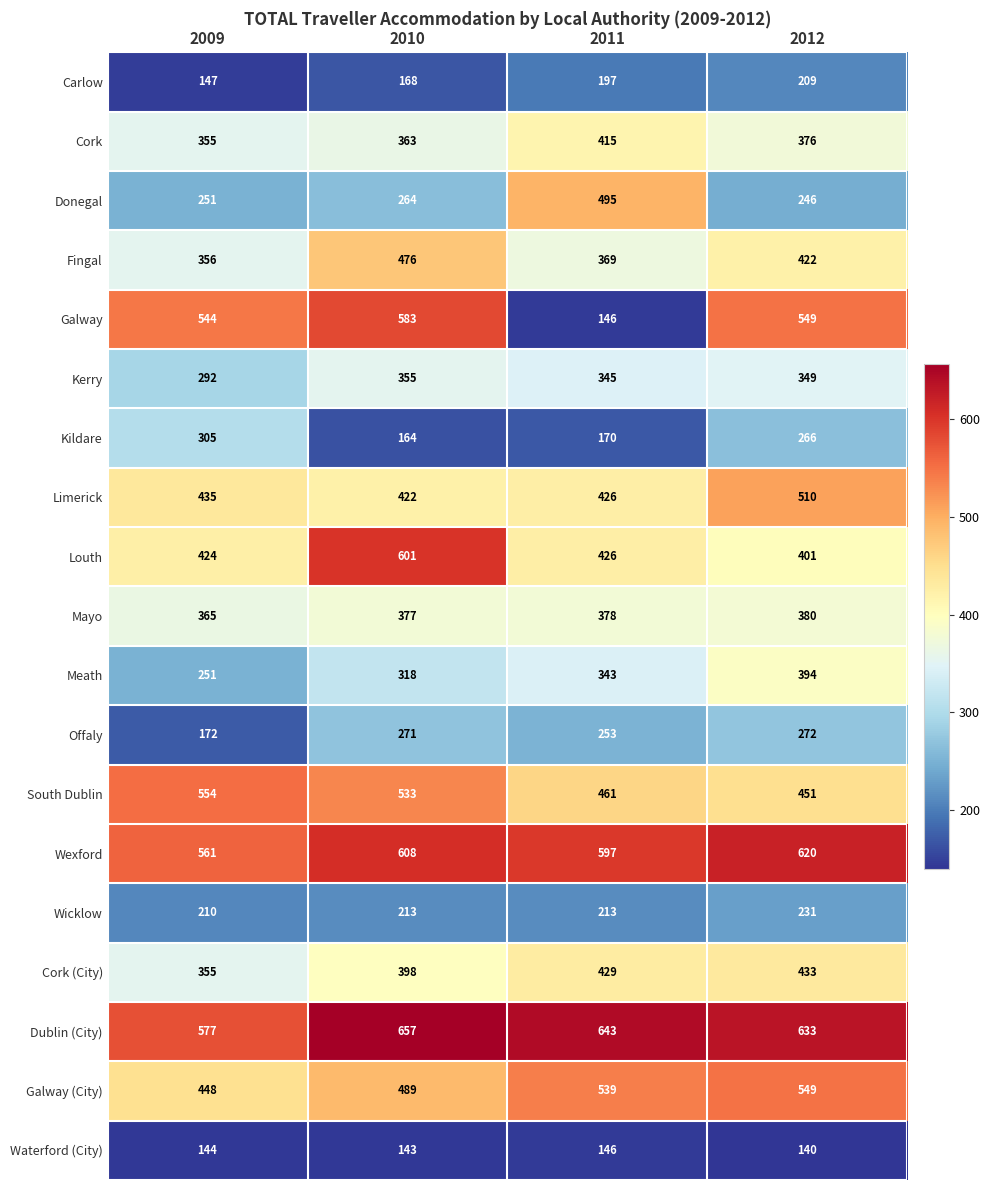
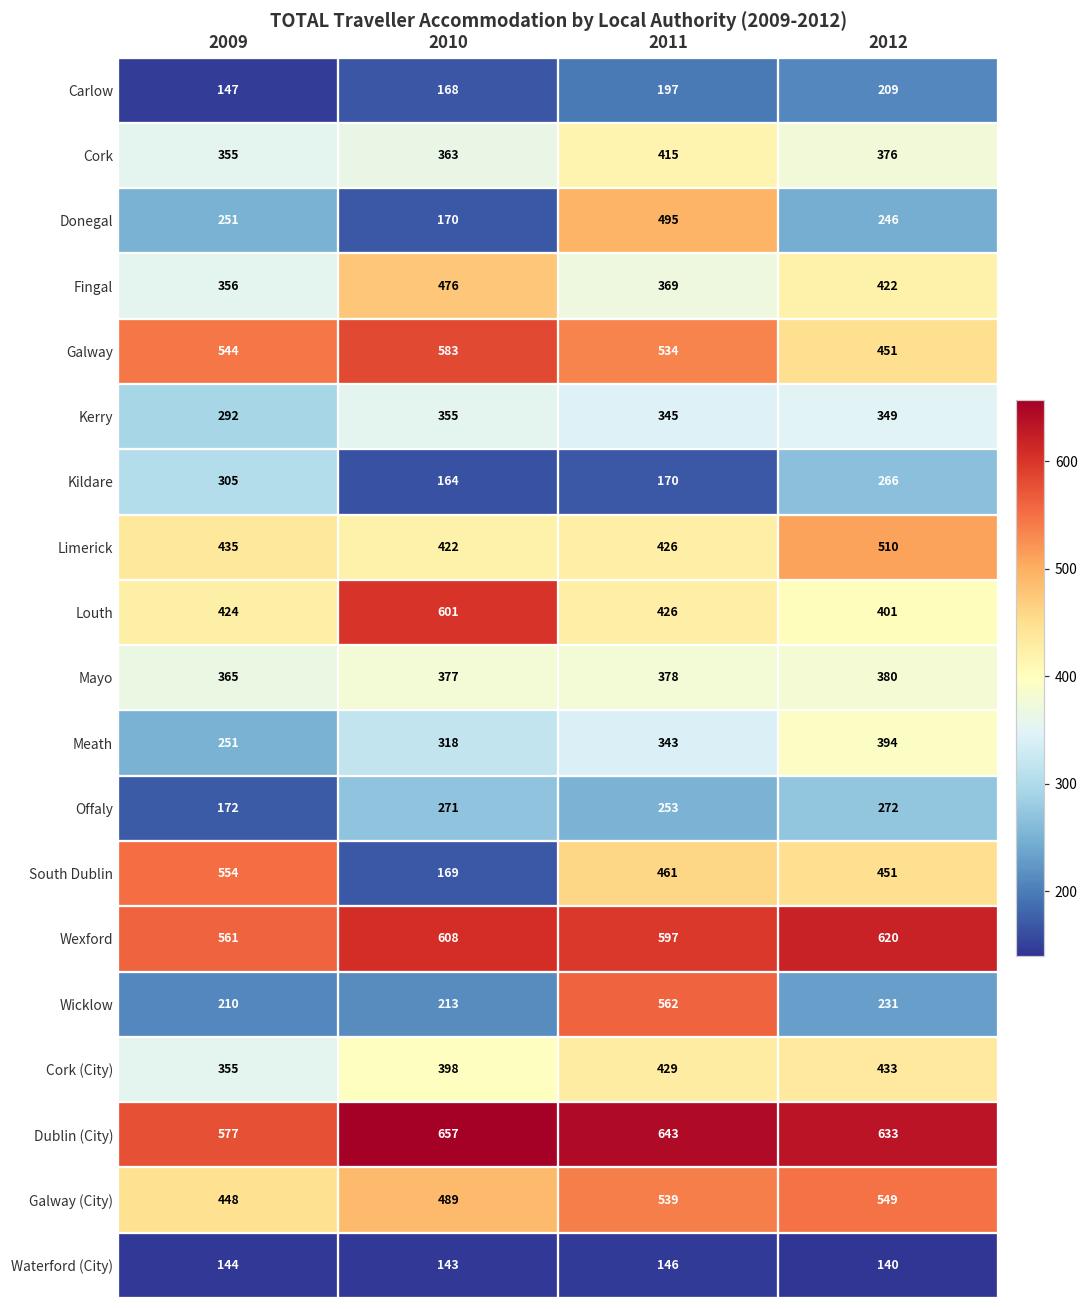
Donegal, 2010: 264 -> 170
Galway, 2011: 146 -> 534
Galway, 2012: 549 -> 451
South Dublin, 2010: 533 -> 169
Wicklow, 2011: 213 -> 562
